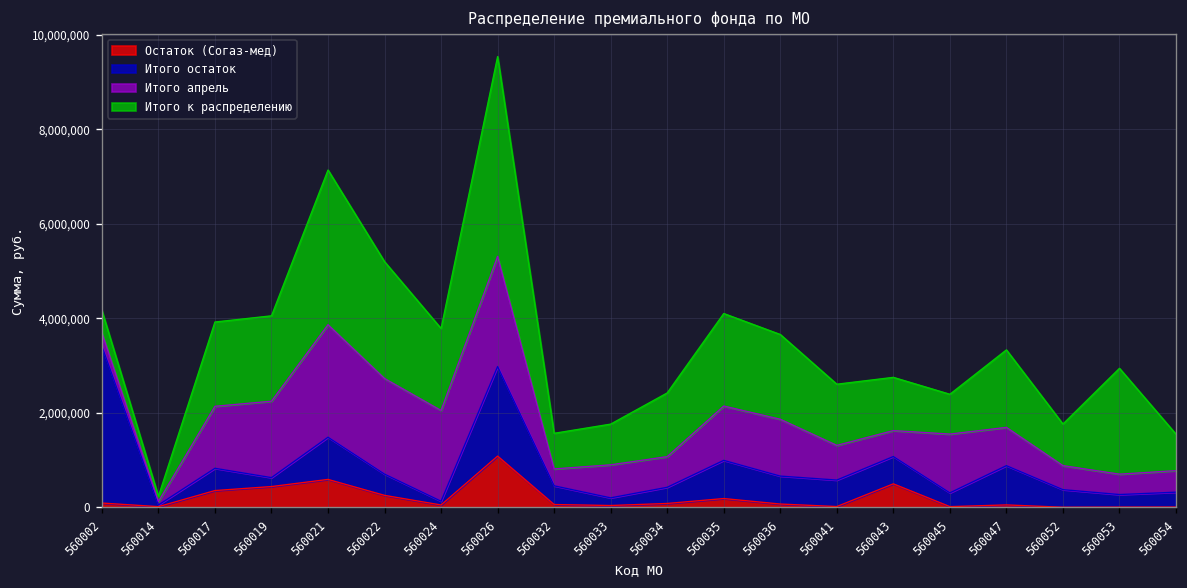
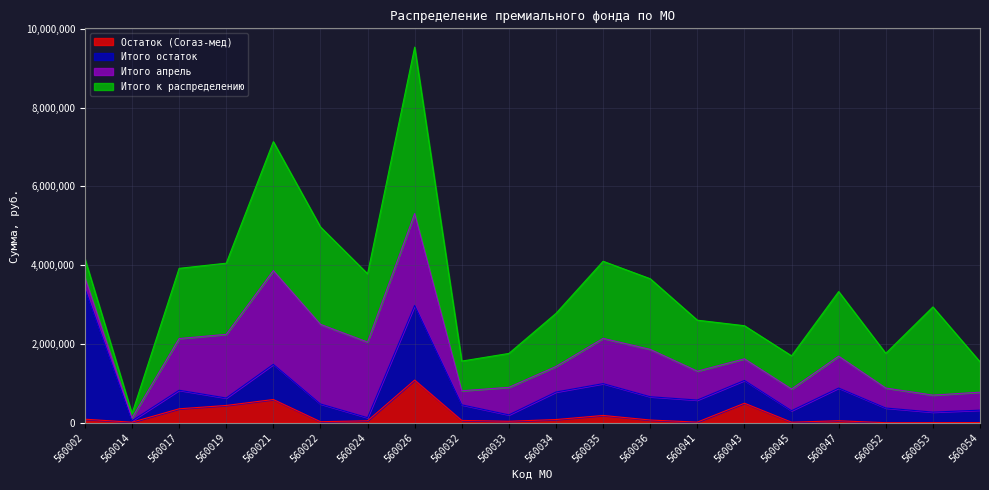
Остаток (Согаз-мед), 560022: 300,000 -> 0
Итого остаток, 560034: 300,000 -> 700,000
Итого к распределению, 560043: 1,100,000 -> 800,000
Итого апрель, 560045: 1,200,000 -> 600,000
